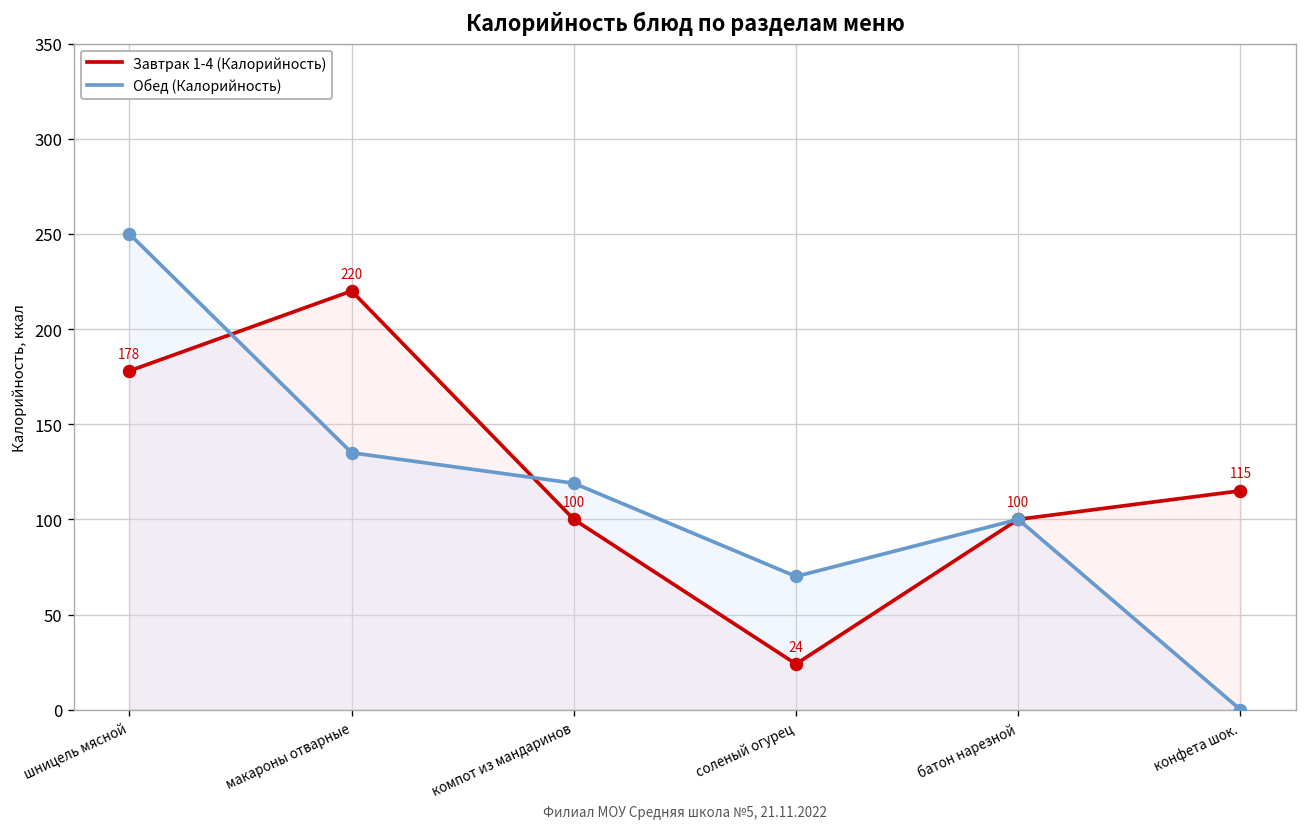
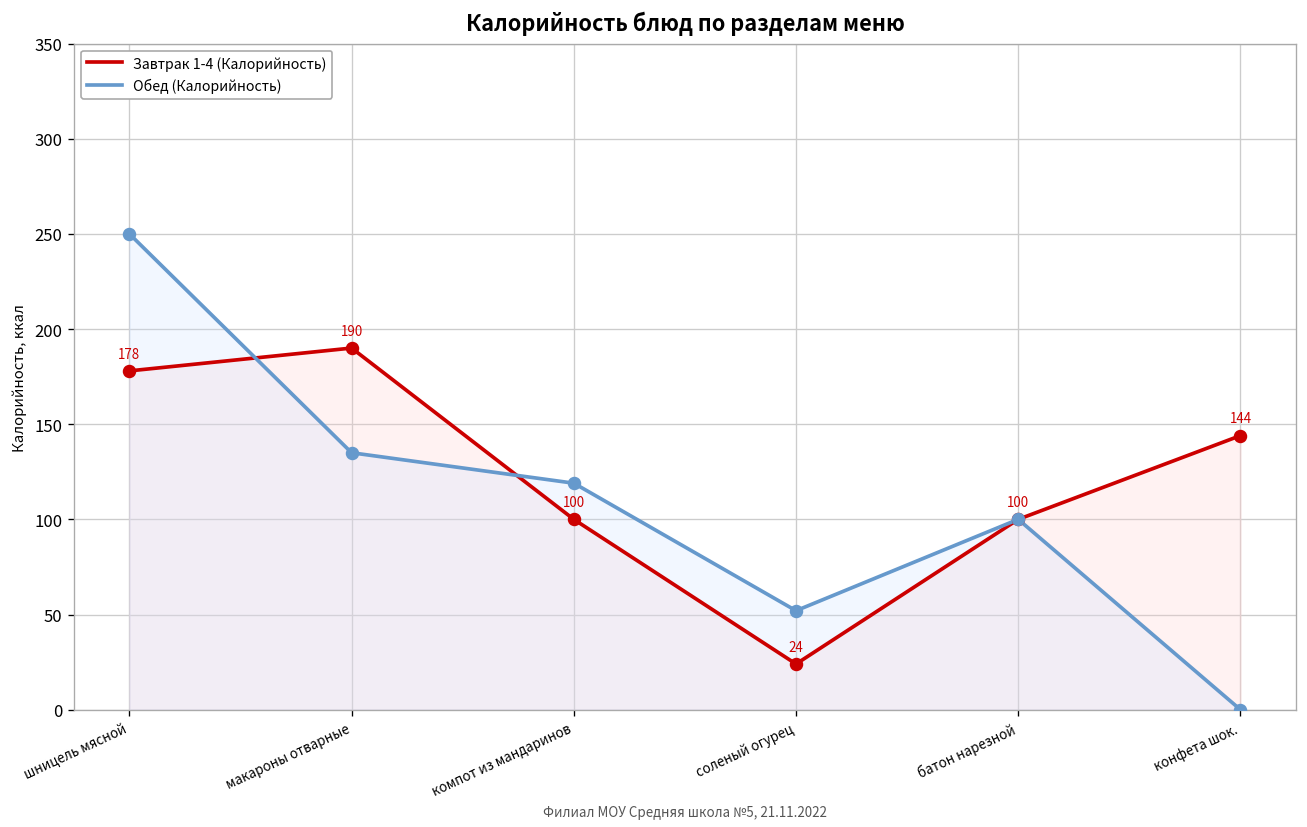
Завтрак 1-4 (Калорийность), макароны отварные: 220 -> 190
Обед (Калорийность), соленый огурец: 70 -> 52
Завтрак 1-4 (Калорийность), конфета шок.: 115 -> 144
